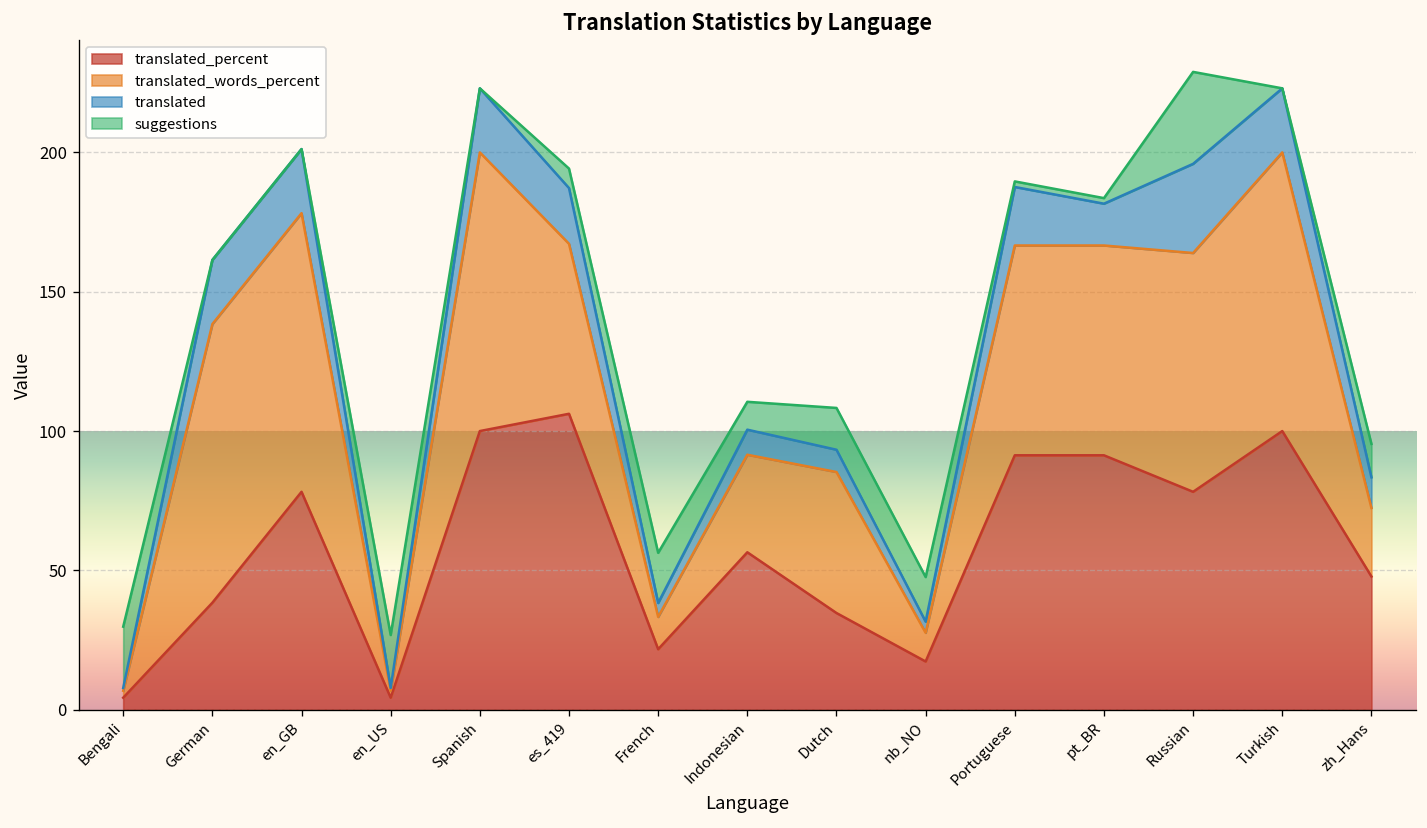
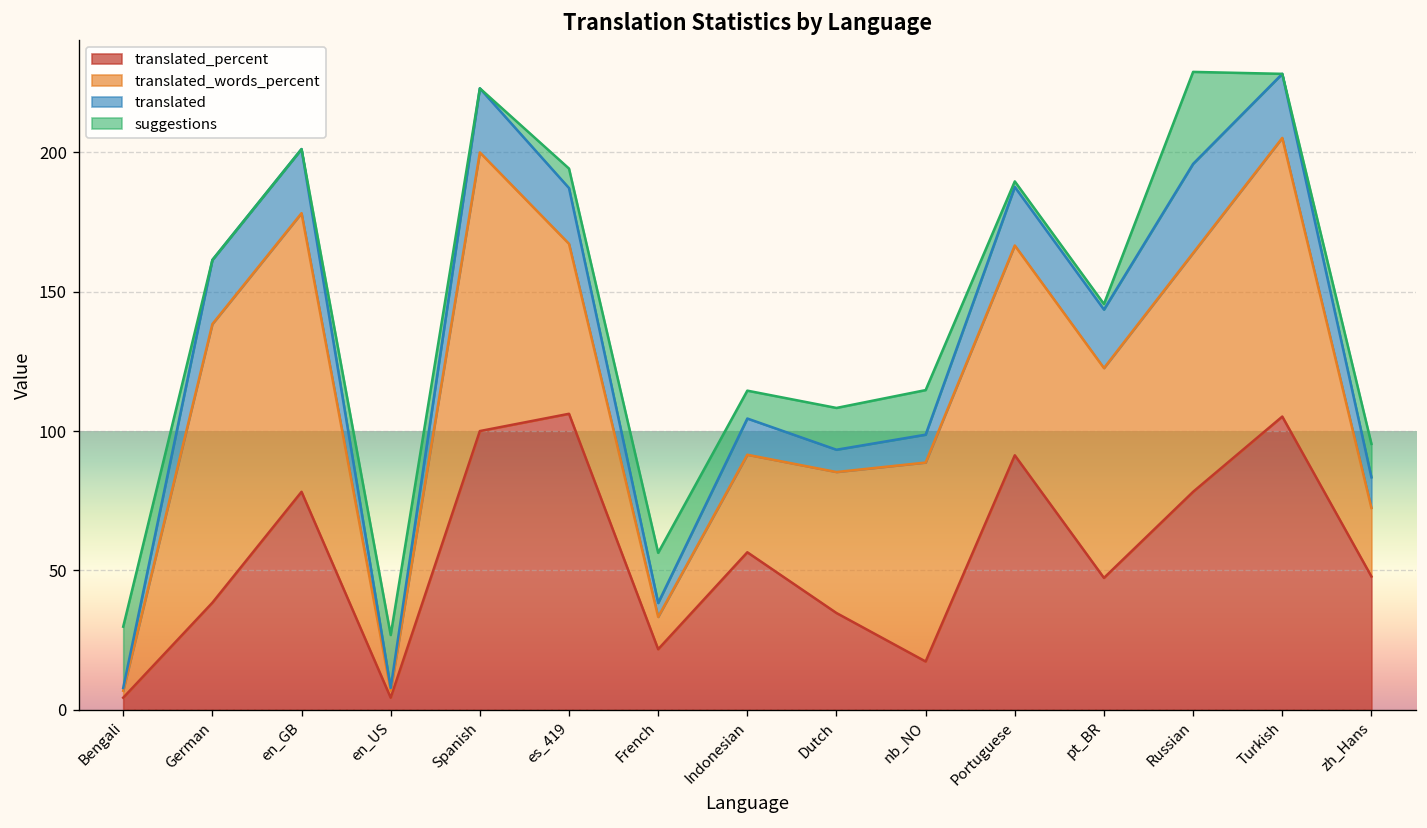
translated, Indonesian: 9 -> 13
translated_words_percent, nb_NO: 10 -> 71
translated, nb_NO: 4 -> 10
translated_percent, pt_BR: 91 -> 47
translated, pt_BR: 15 -> 21
translated_percent, Turkish: 100 -> 105
